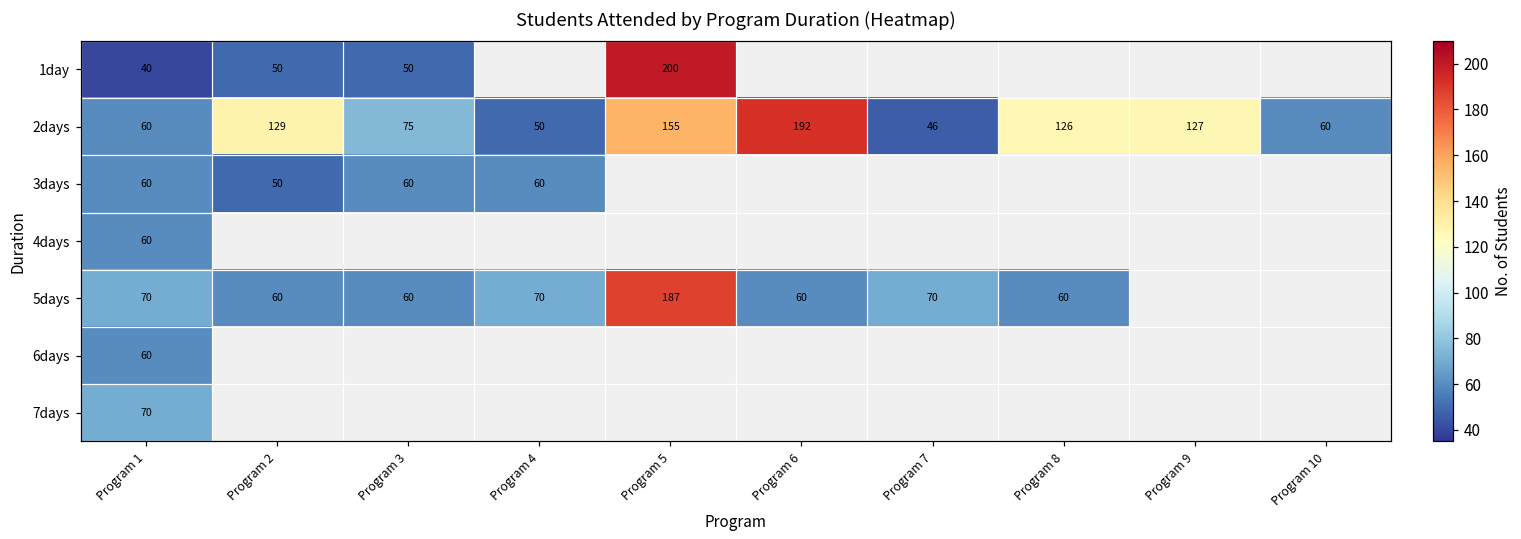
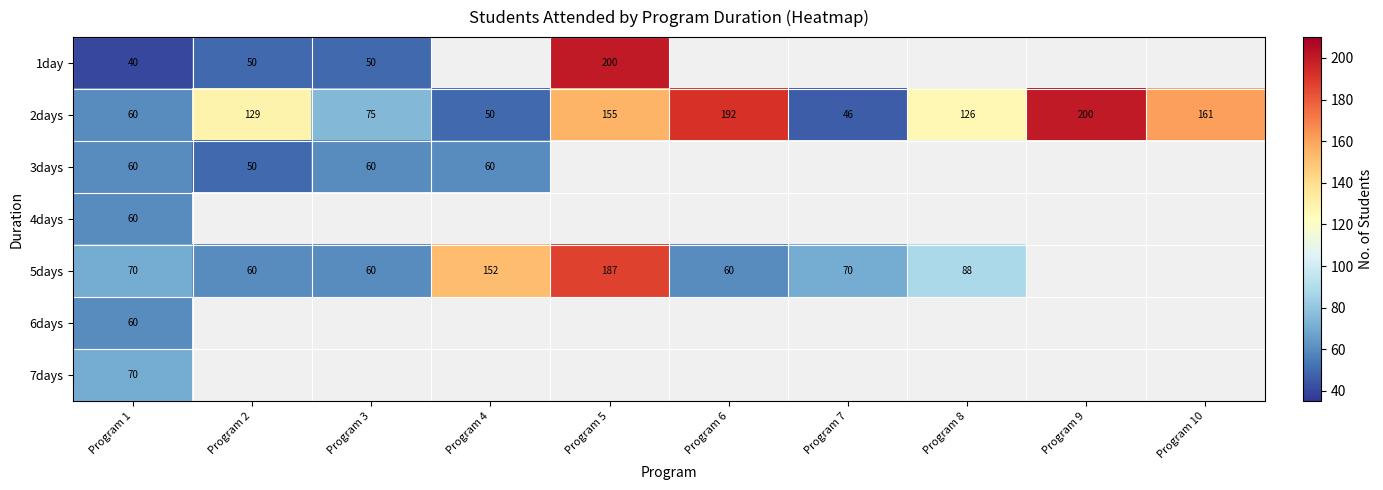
2days, Program 9: 127 -> 200
2days, Program 10: 60 -> 161
5days, Program 4: 70 -> 152
5days, Program 8: 60 -> 88
